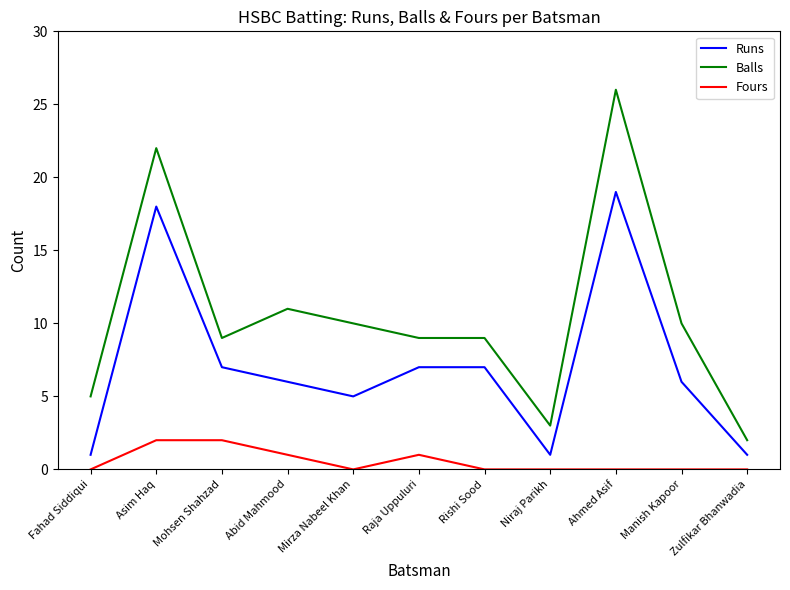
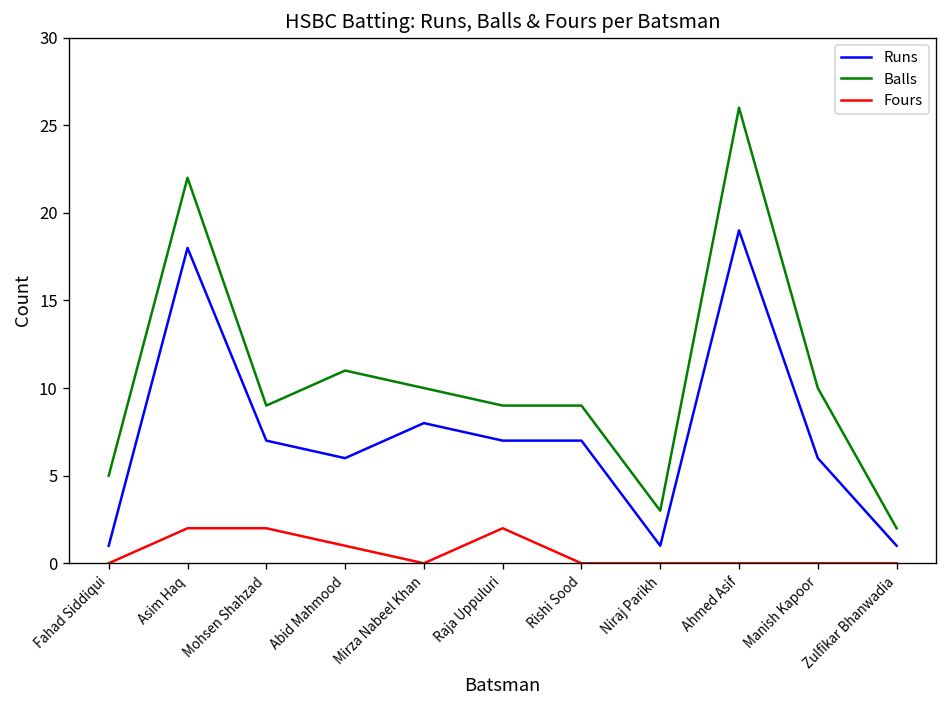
Runs, Mirza Nabeel Khan: 5 -> 8
Fours, Raja Uppuluri: 1 -> 2
